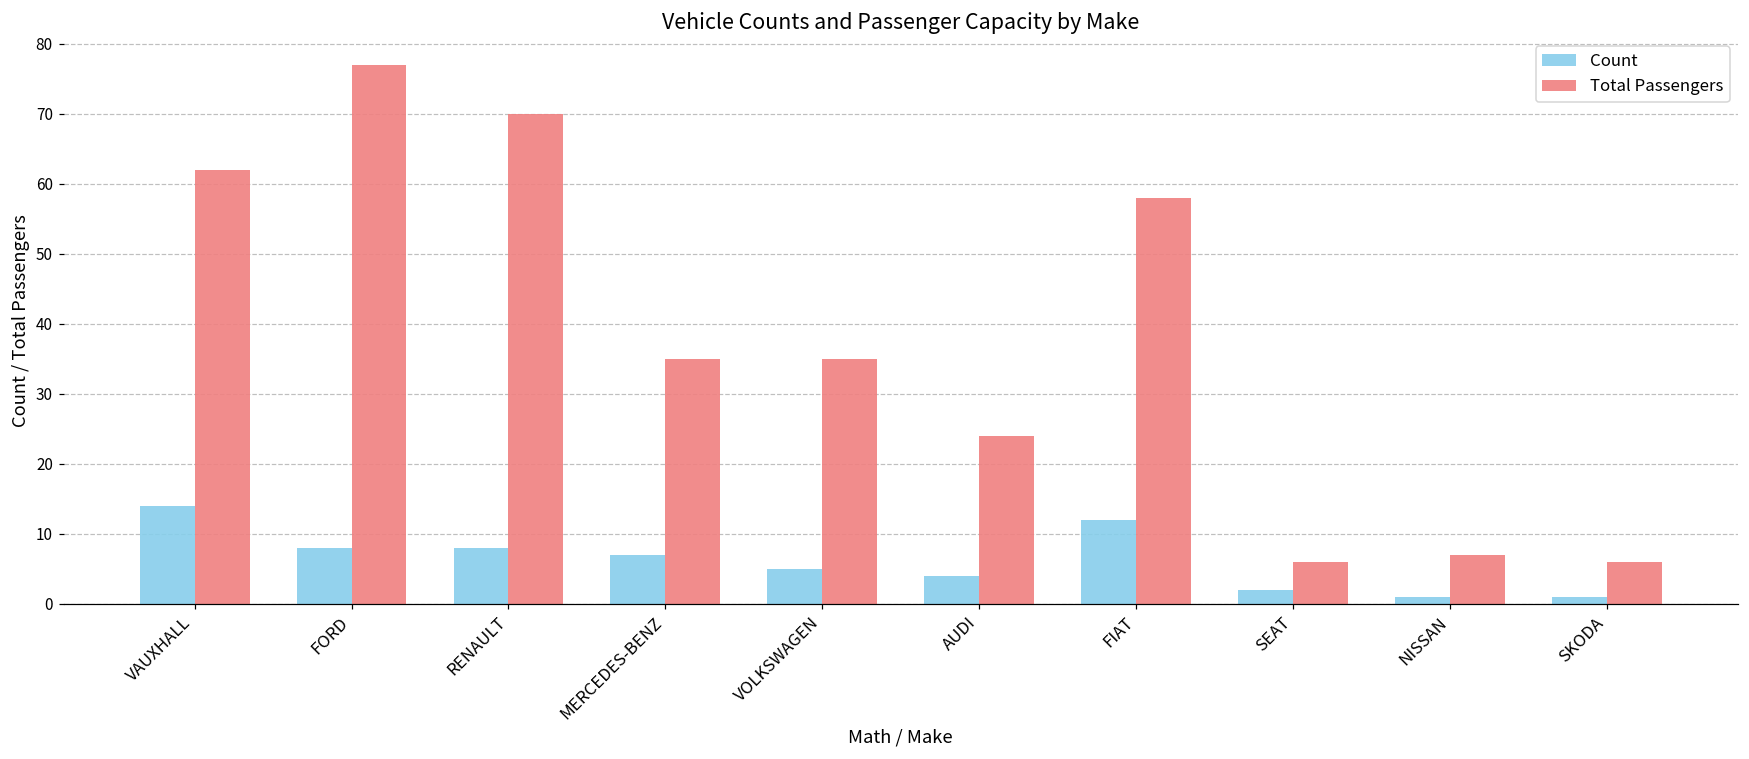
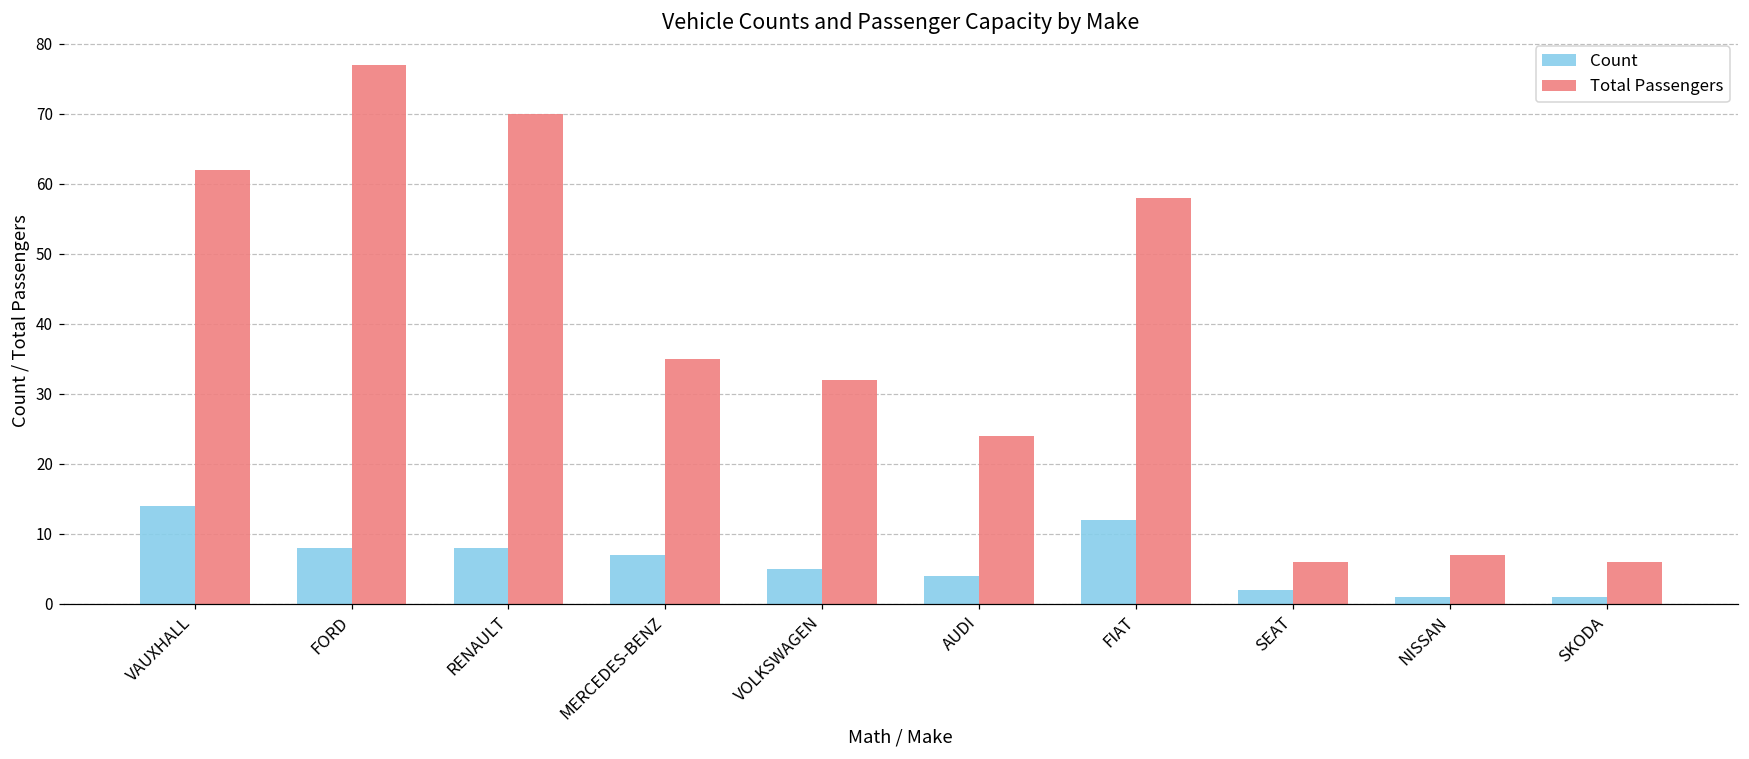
Total Passengers, VOLKSWAGEN: 35 -> 32
